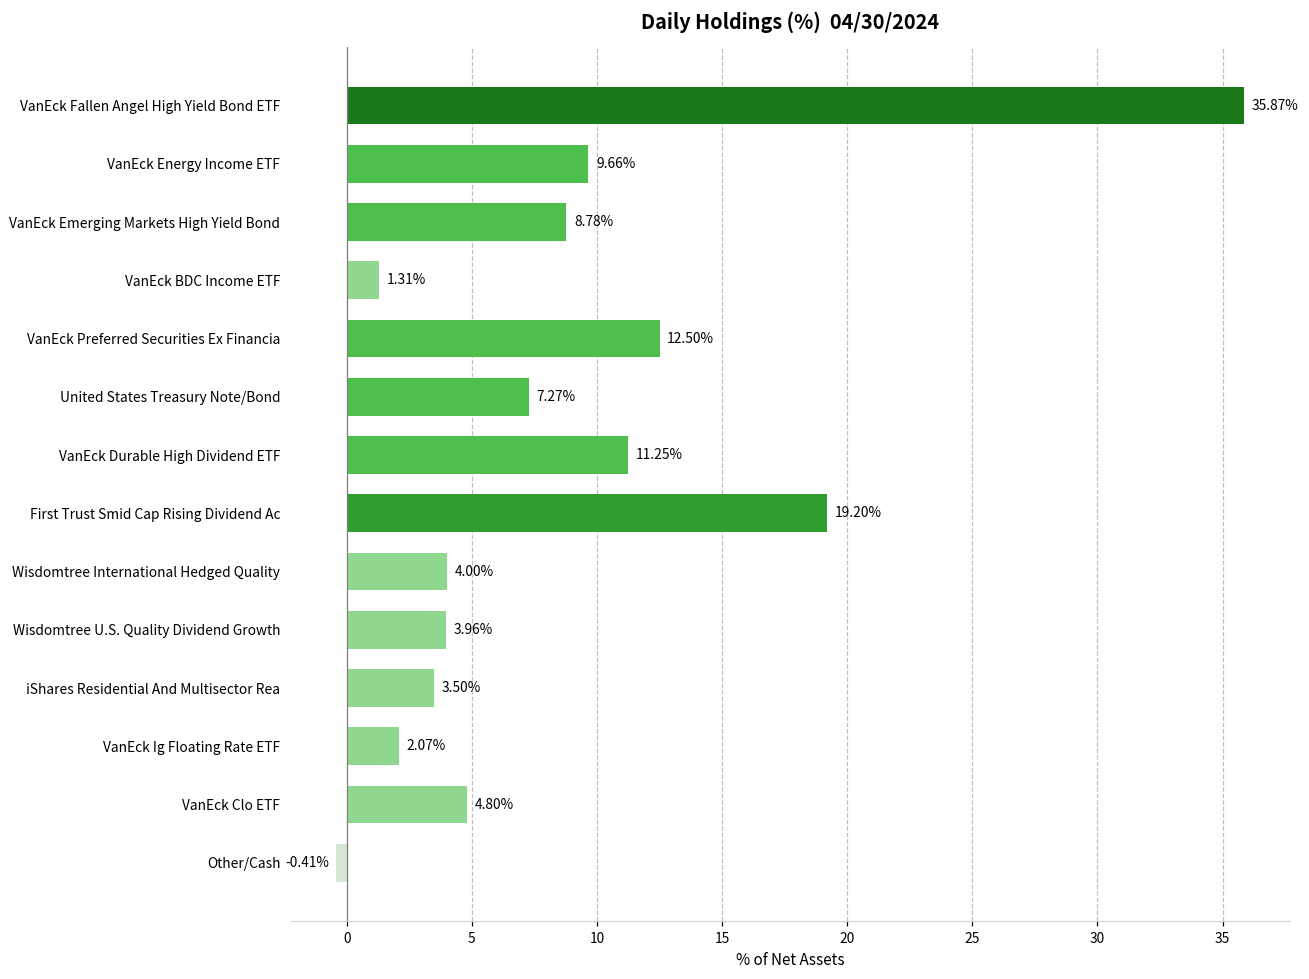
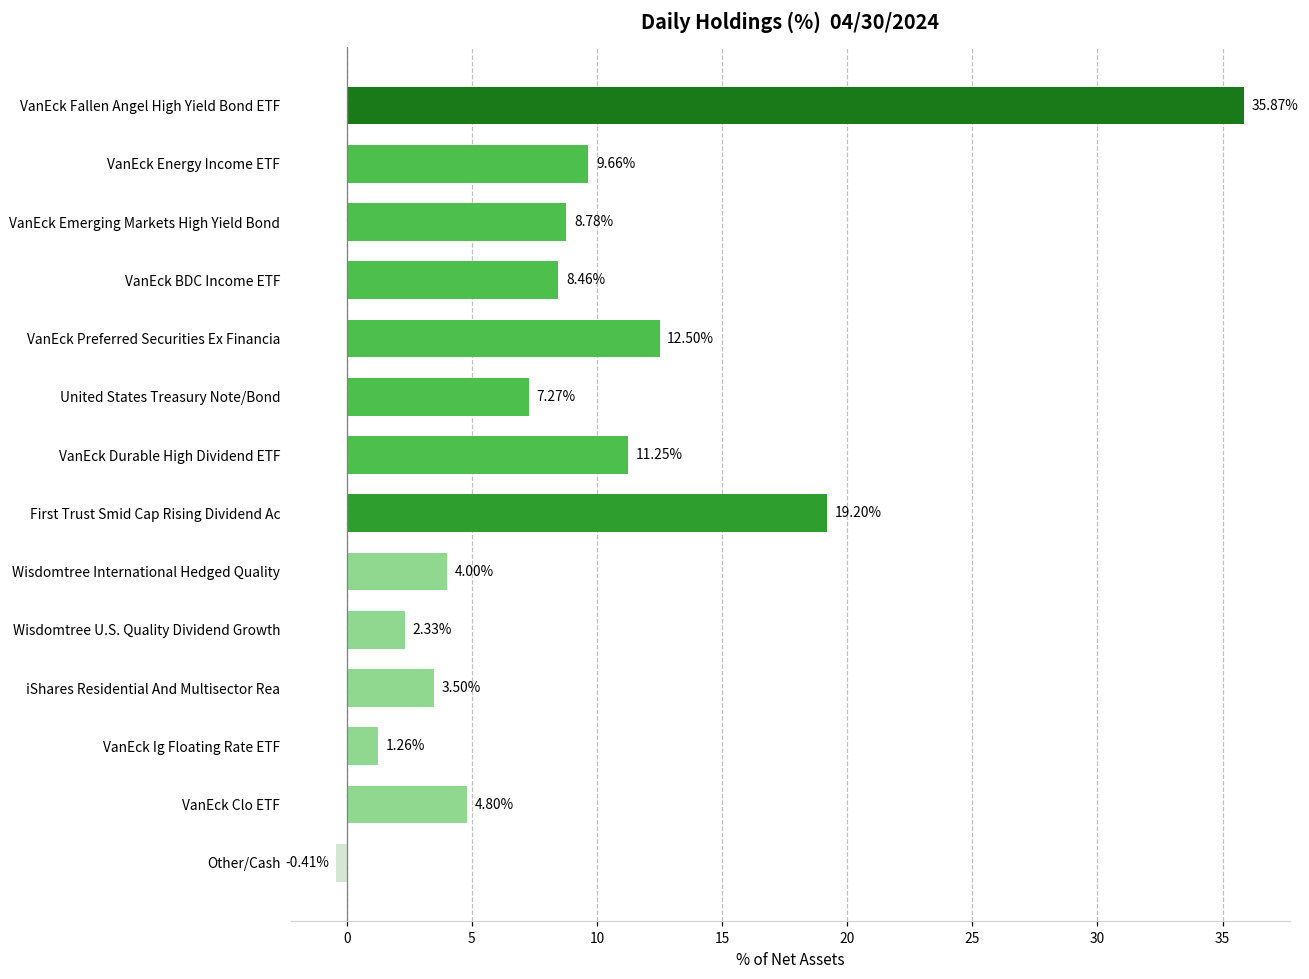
VanEck BDC Income ETF: 1.31% -> 8.46%
Wisdomtree U.S. Quality Dividend Growth: 3.96% -> 2.33%
VanEck Ig Floating Rate ETF: 2.07% -> 1.26%
